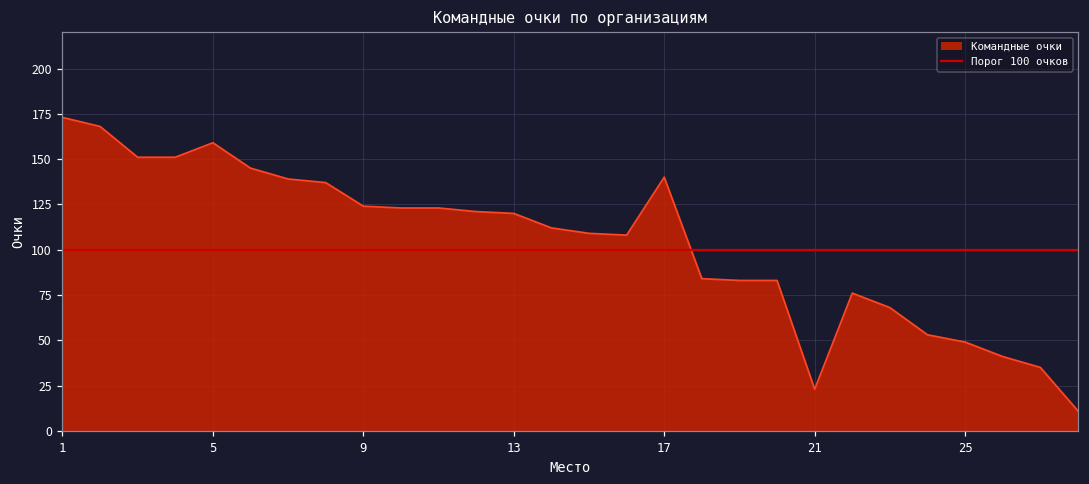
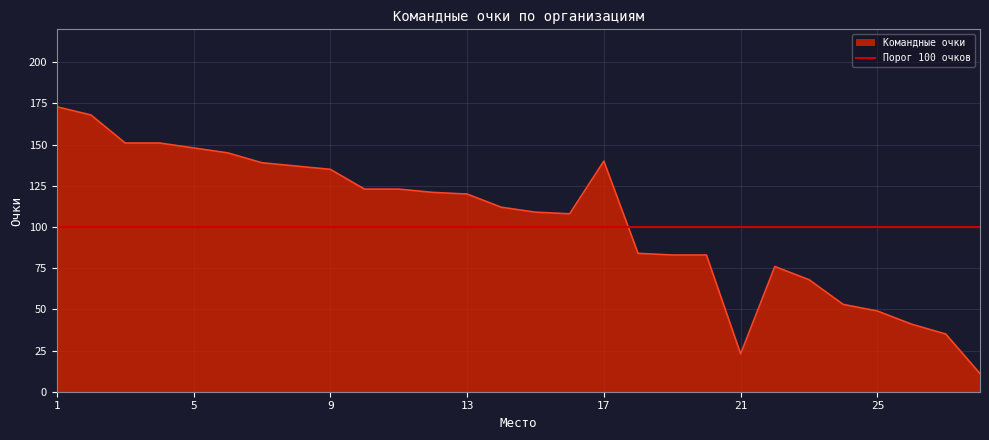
5: 159 -> 148
9: 124 -> 135
